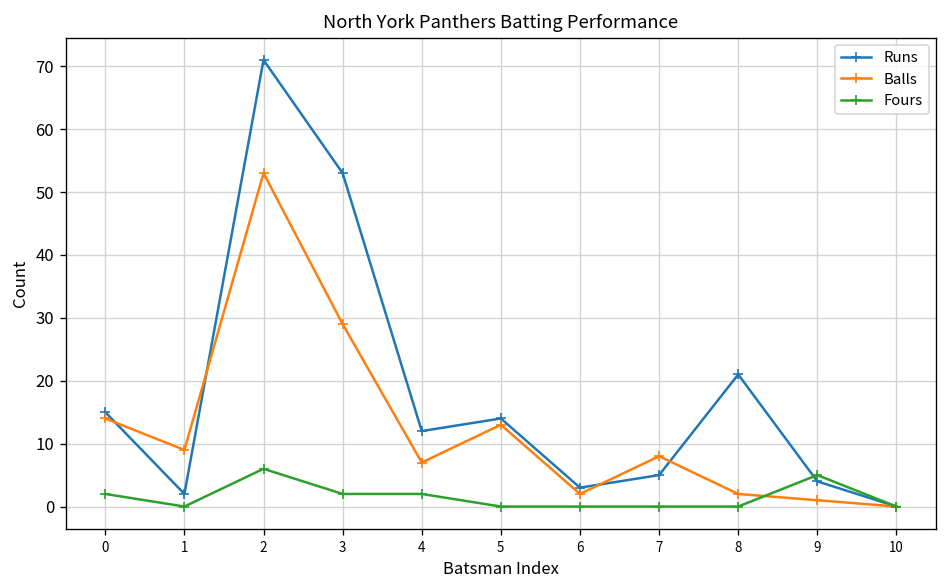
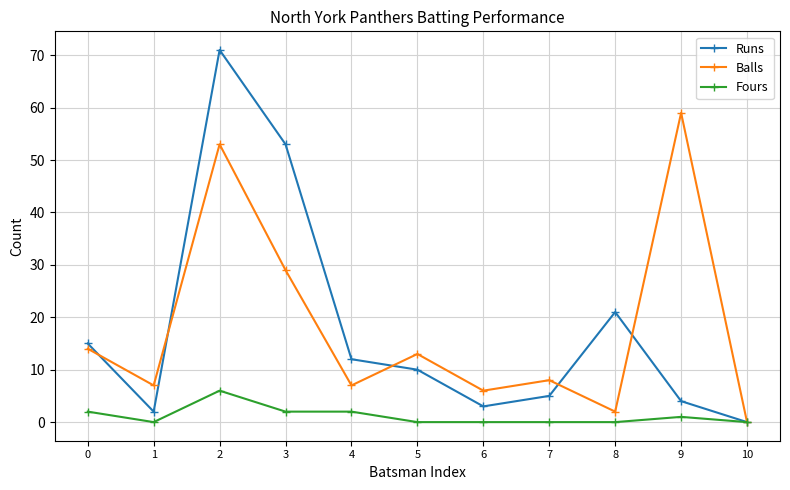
Balls, 1: 9 -> 7
Runs, 5: 14 -> 10
Balls, 6: 2 -> 6
Balls, 9: 1 -> 59
Fours, 9: 5 -> 1
